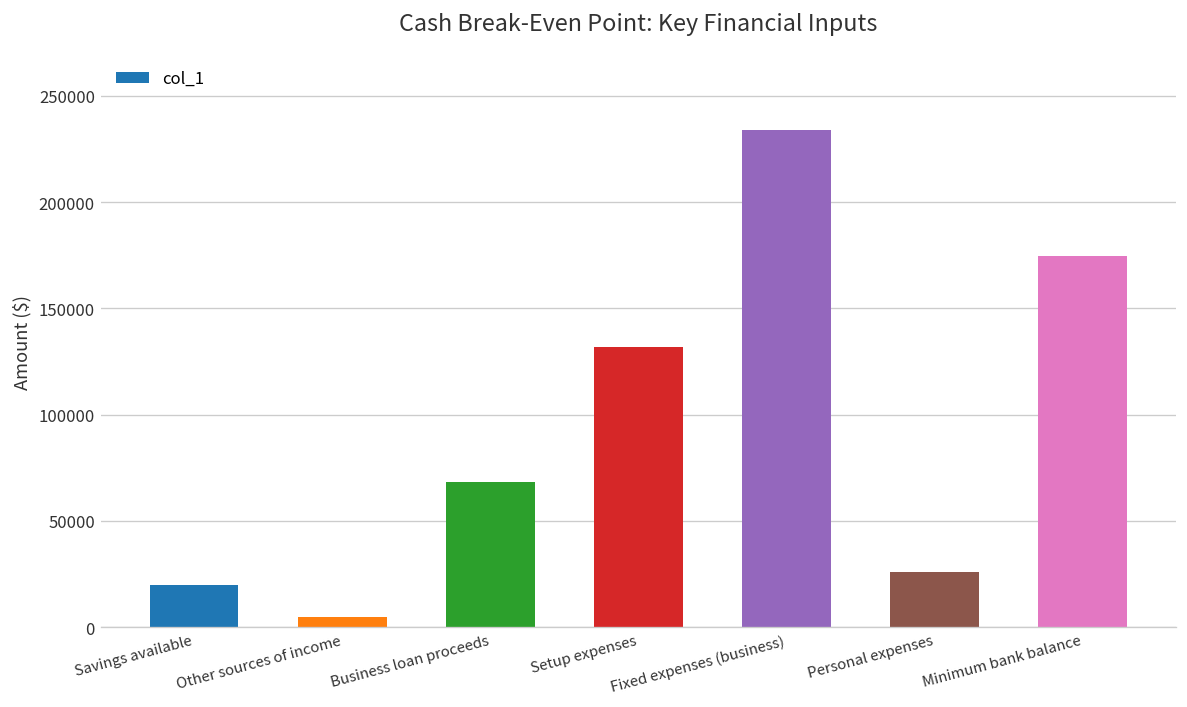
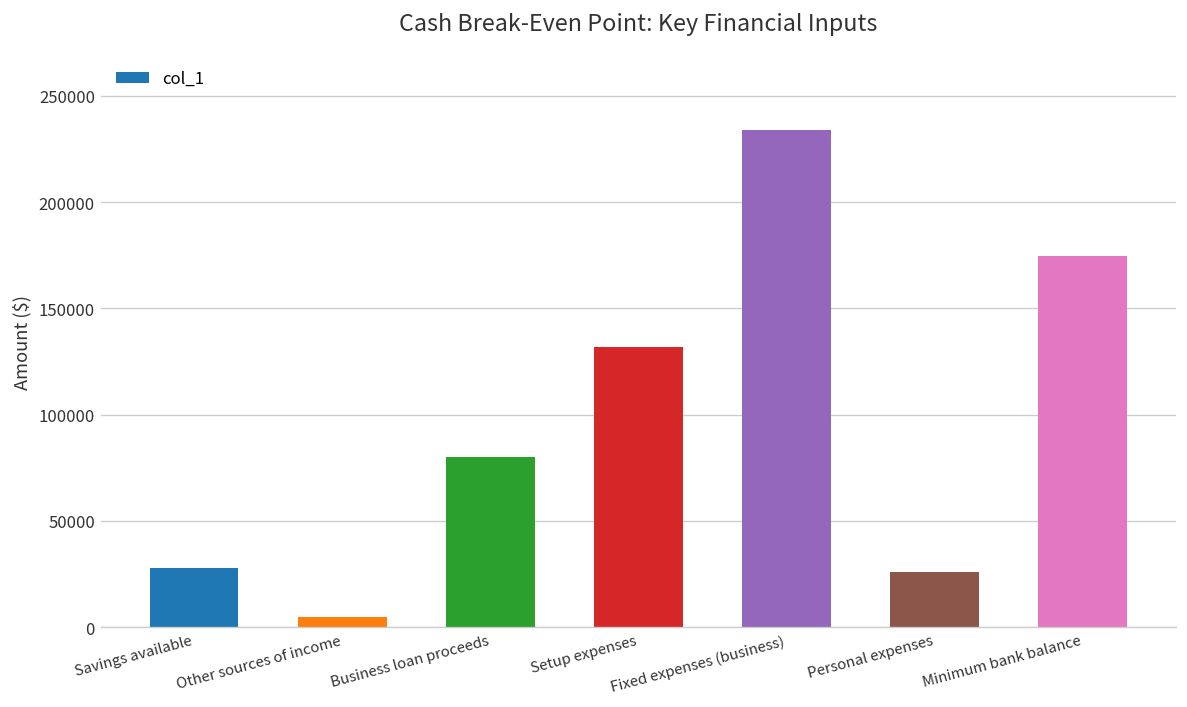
Savings available: 20000 -> 28000
Business loan proceeds: 68000 -> 80000
